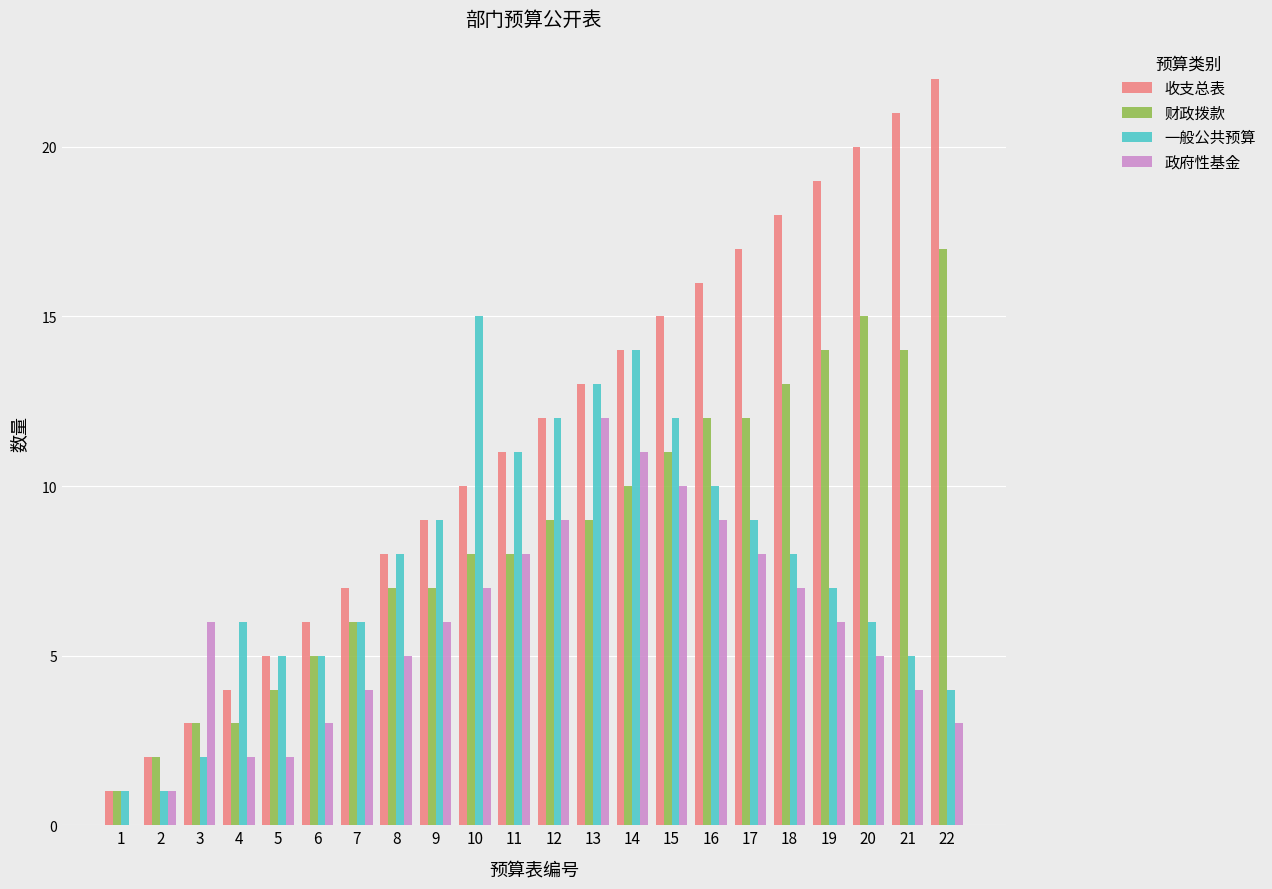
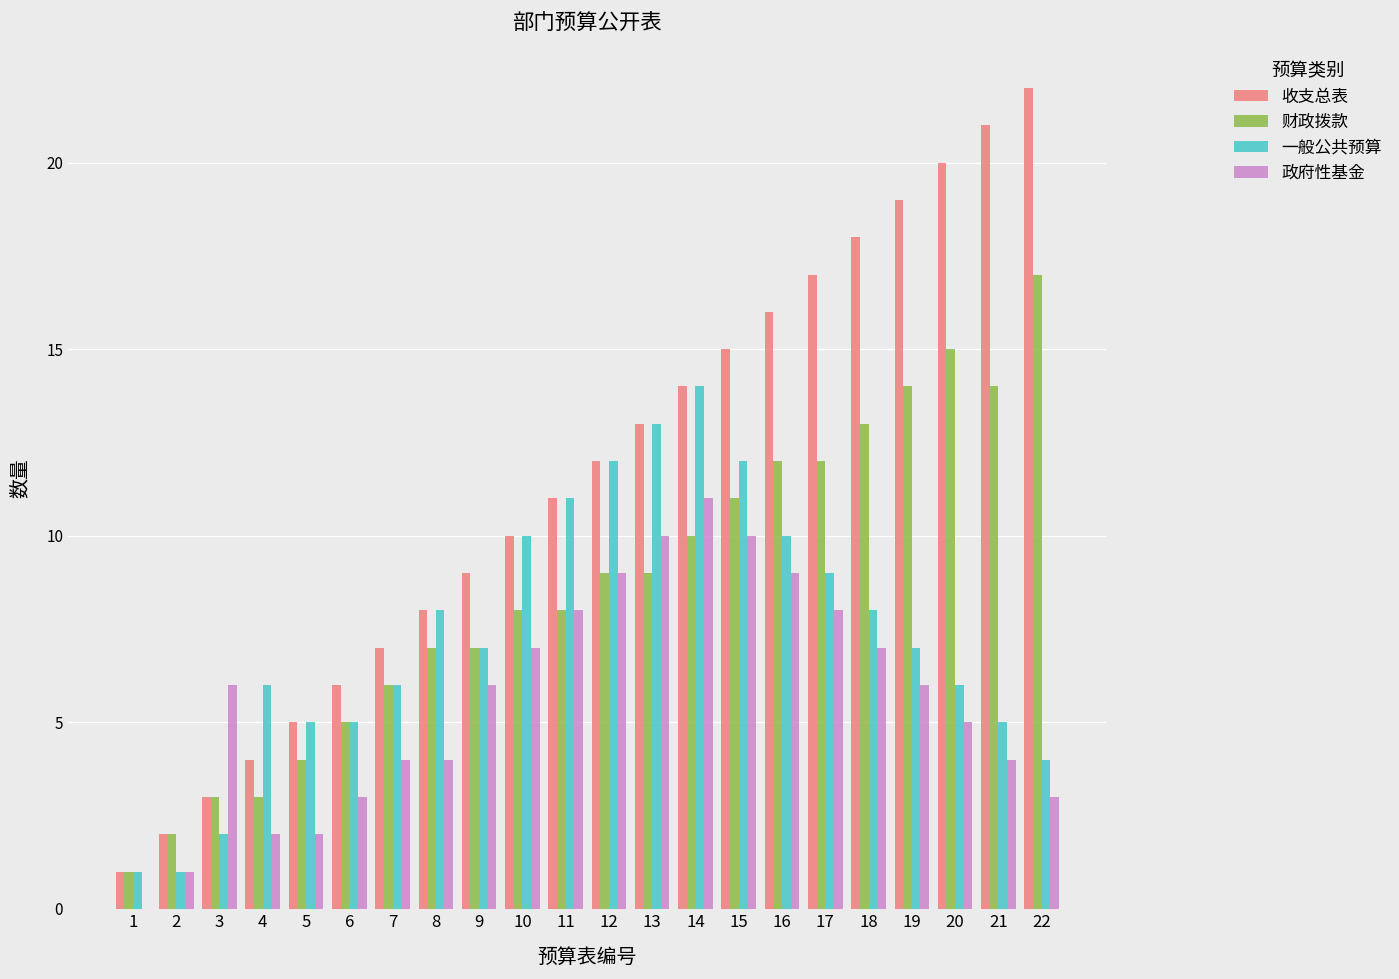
政府性基金, 8: 5 -> 4
一般公共预算, 9: 9 -> 7
一般公共预算, 10: 15 -> 10
政府性基金, 13: 12 -> 10
